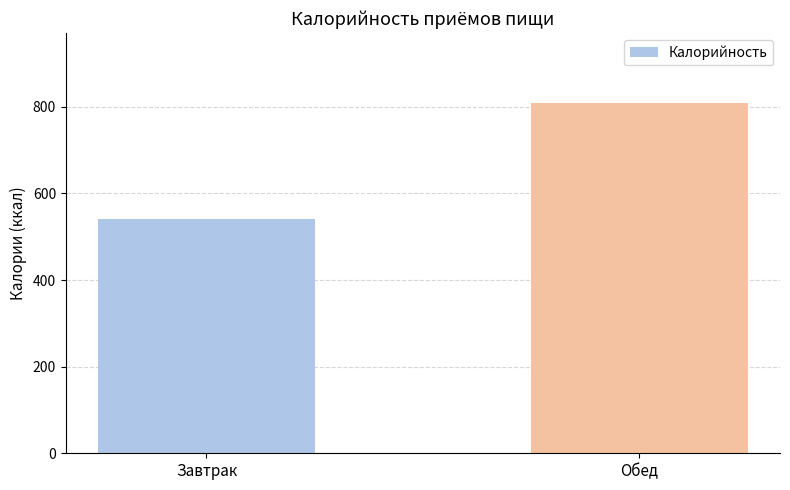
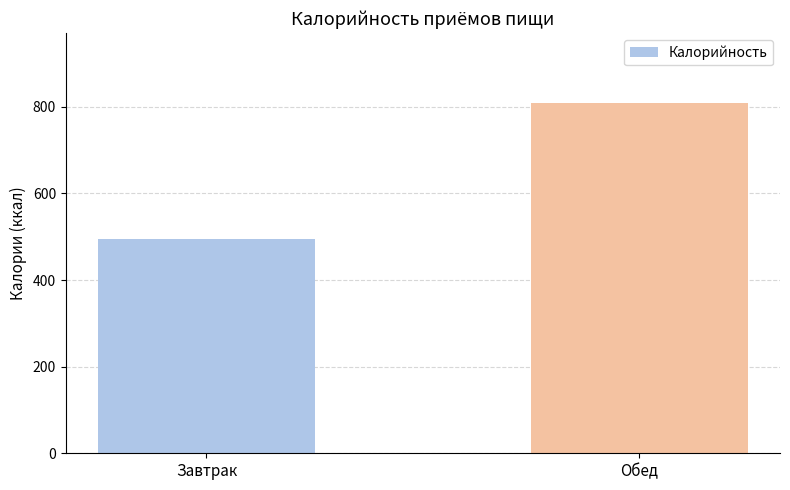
Завтрак: 540 -> 500
